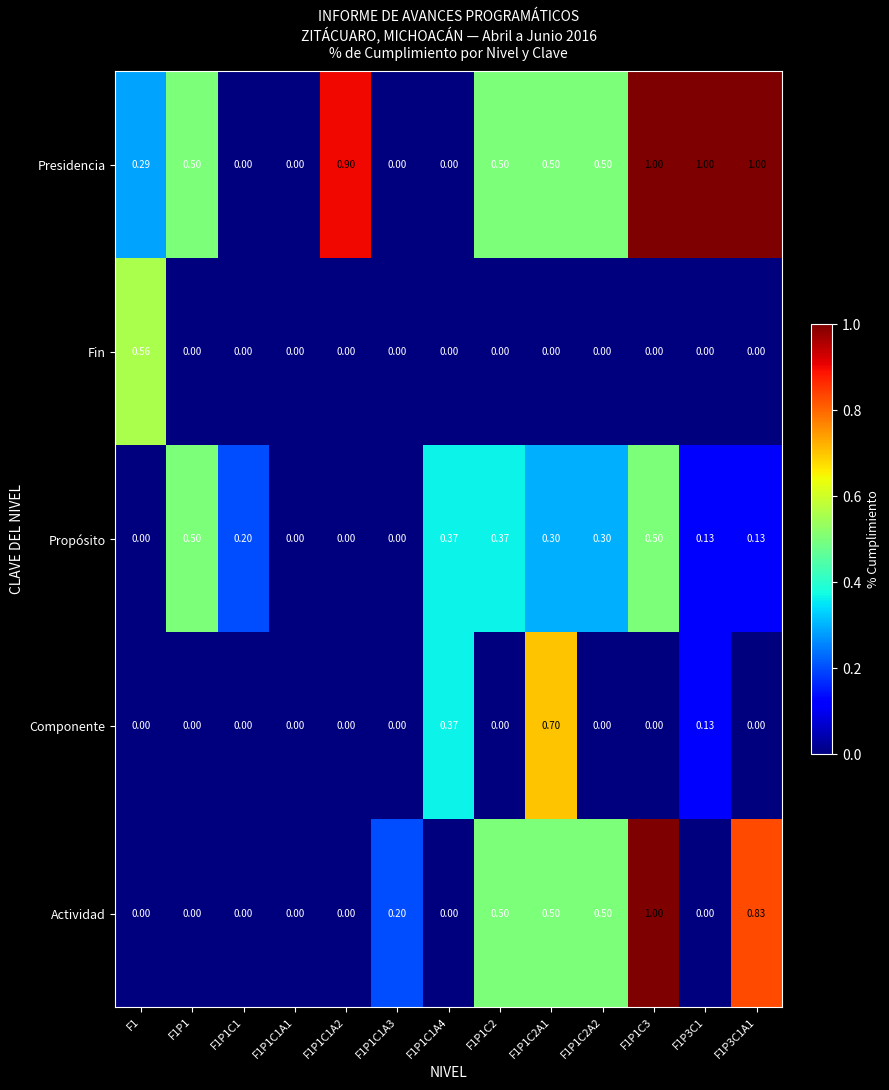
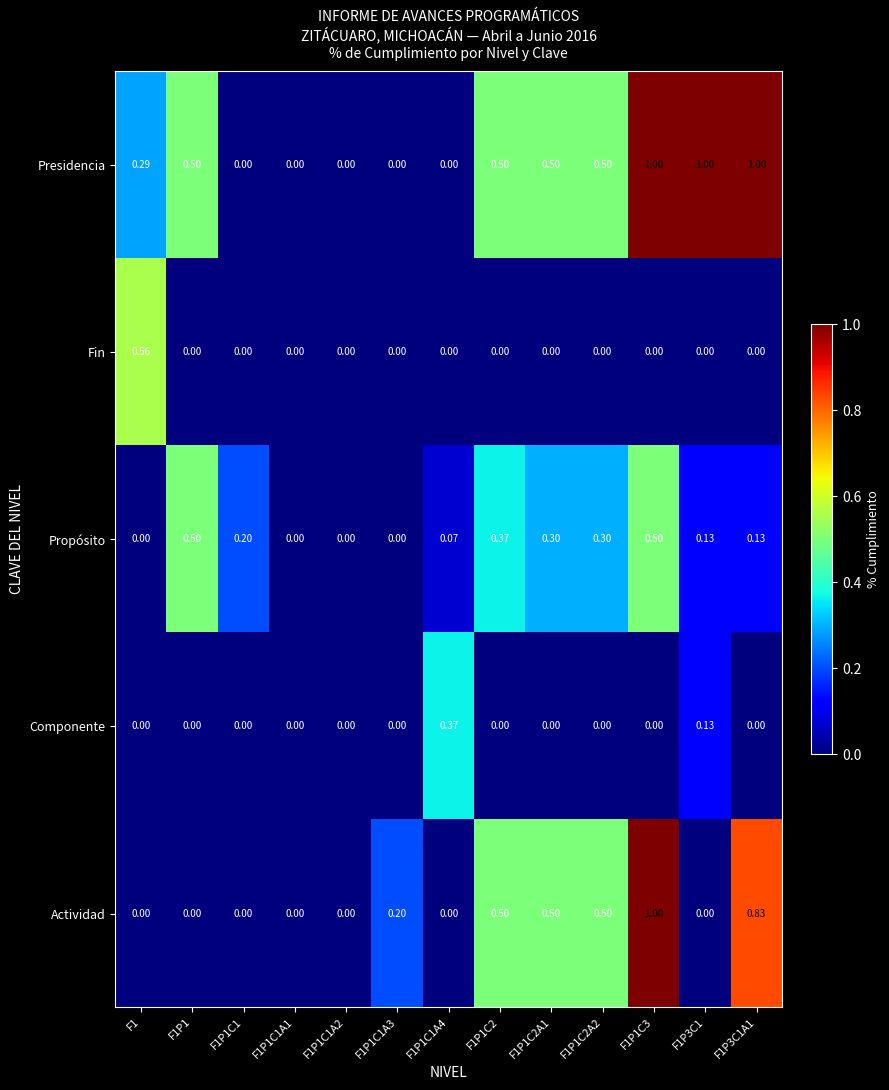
Presidencia, F1P1C1A2: 0.90 -> 0.00
Propósito, F1P1C1A4: 0.37 -> 0.07
Componente, F1P1C2A1: 0.70 -> 0.00
